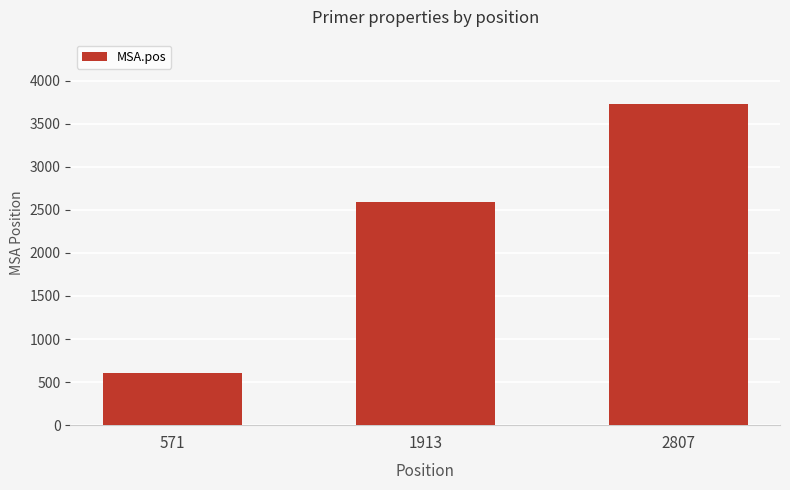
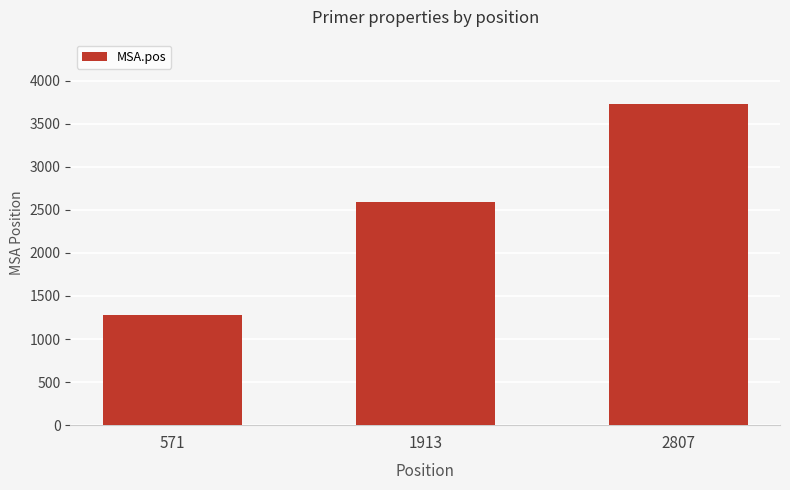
571: 600 -> 1300
